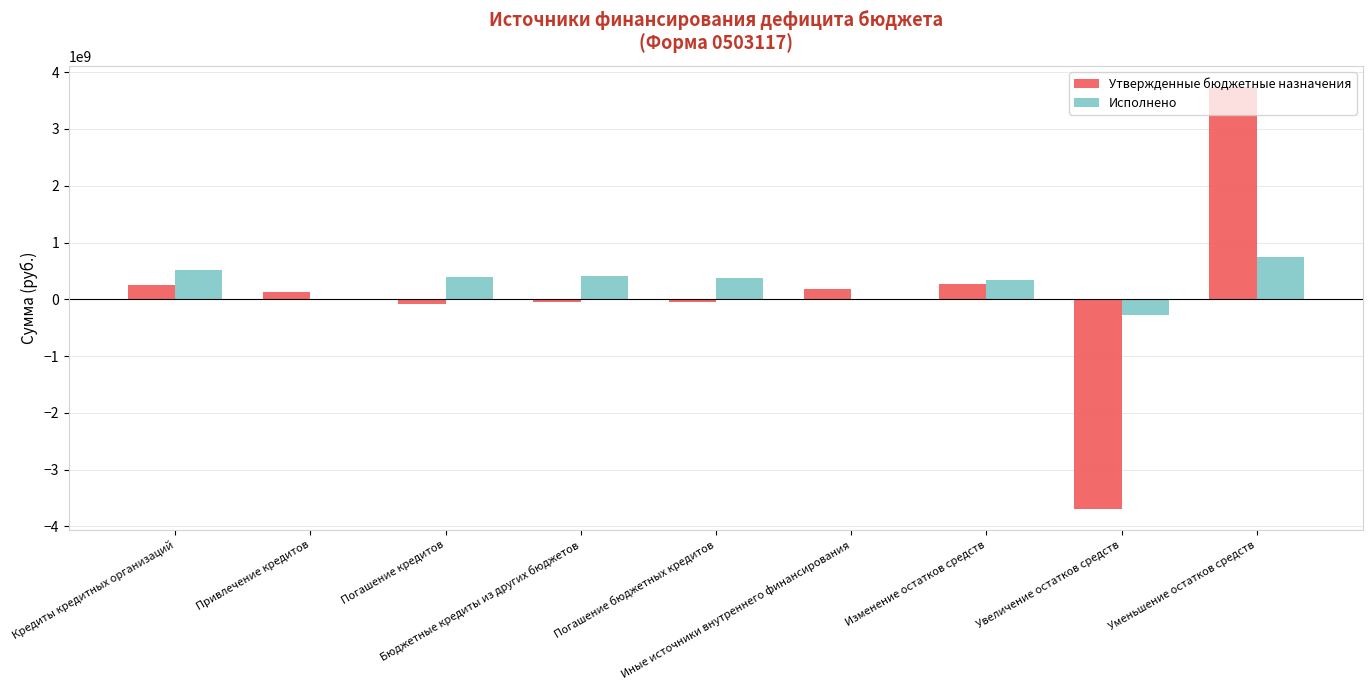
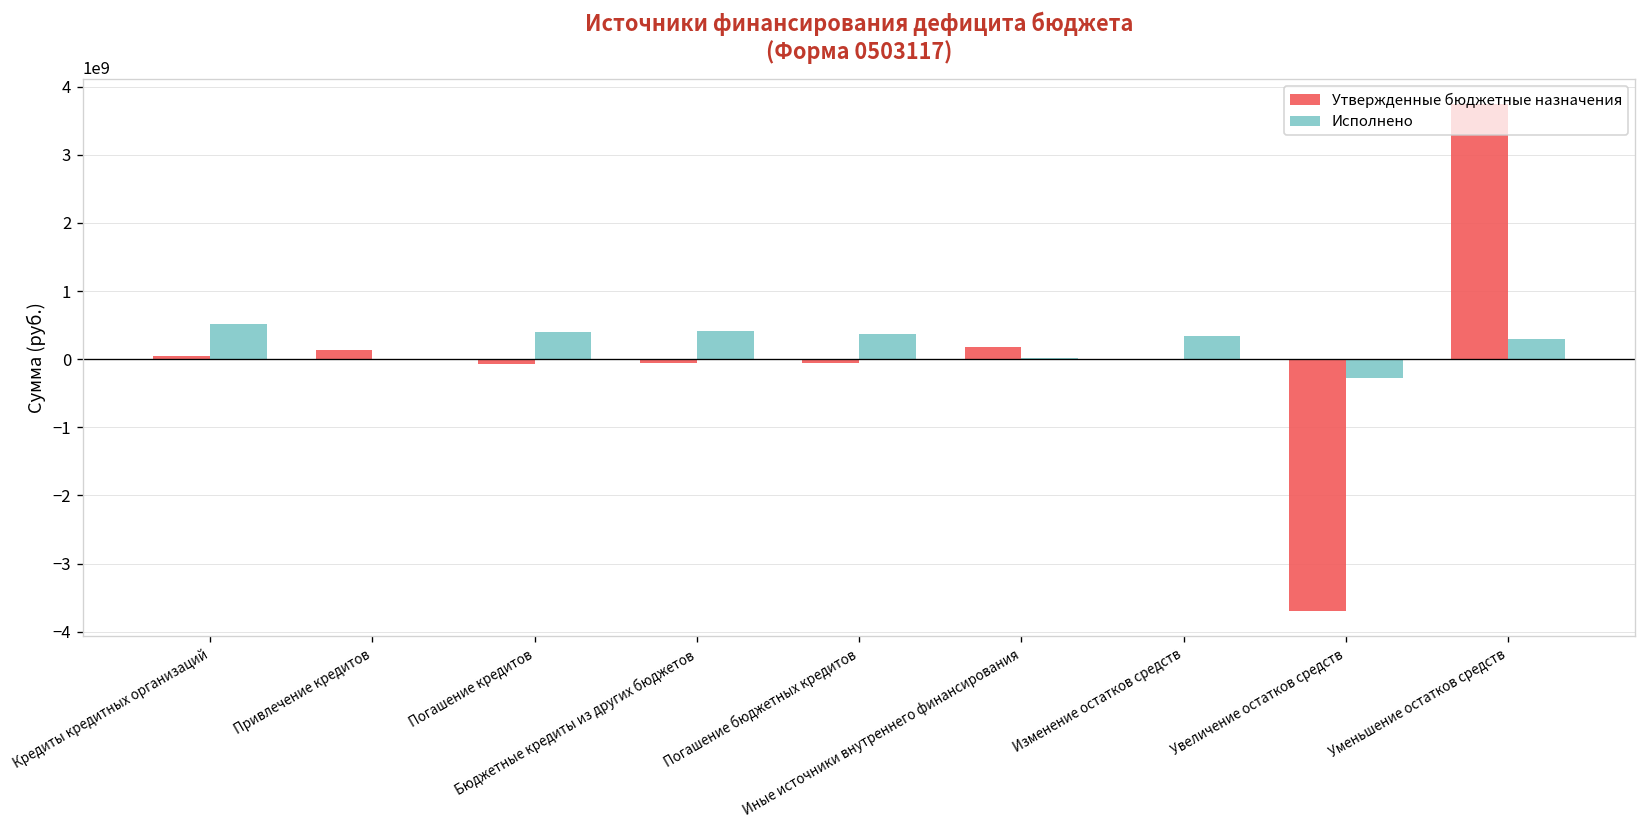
Утвержденные бюджетные назначения, Кредиты кредитных организаций: 200000000 -> 100000000
Утвержденные бюджетные назначения, Изменение остатков средств: 300000000 -> 0
Исполнено, Уменьшение остатков средств: 700000000 -> 300000000
